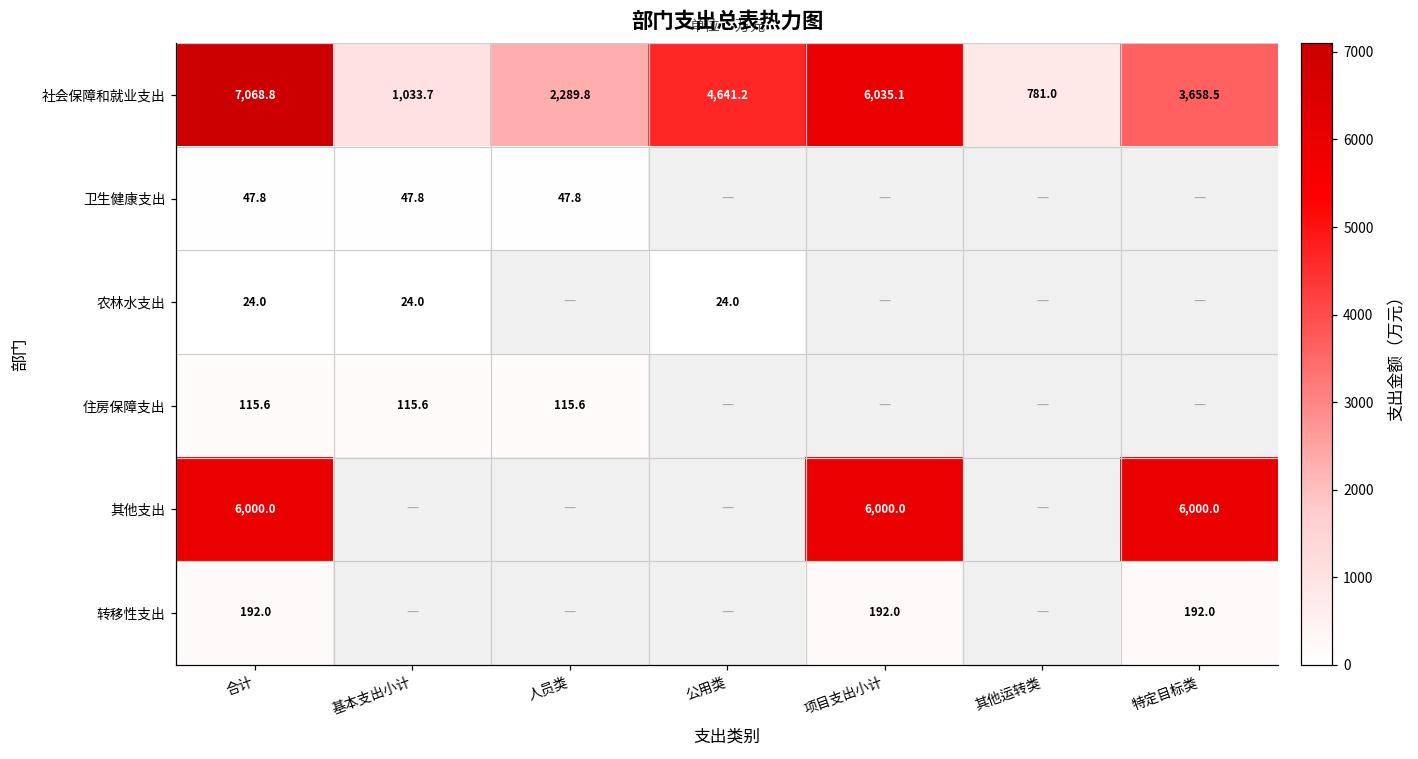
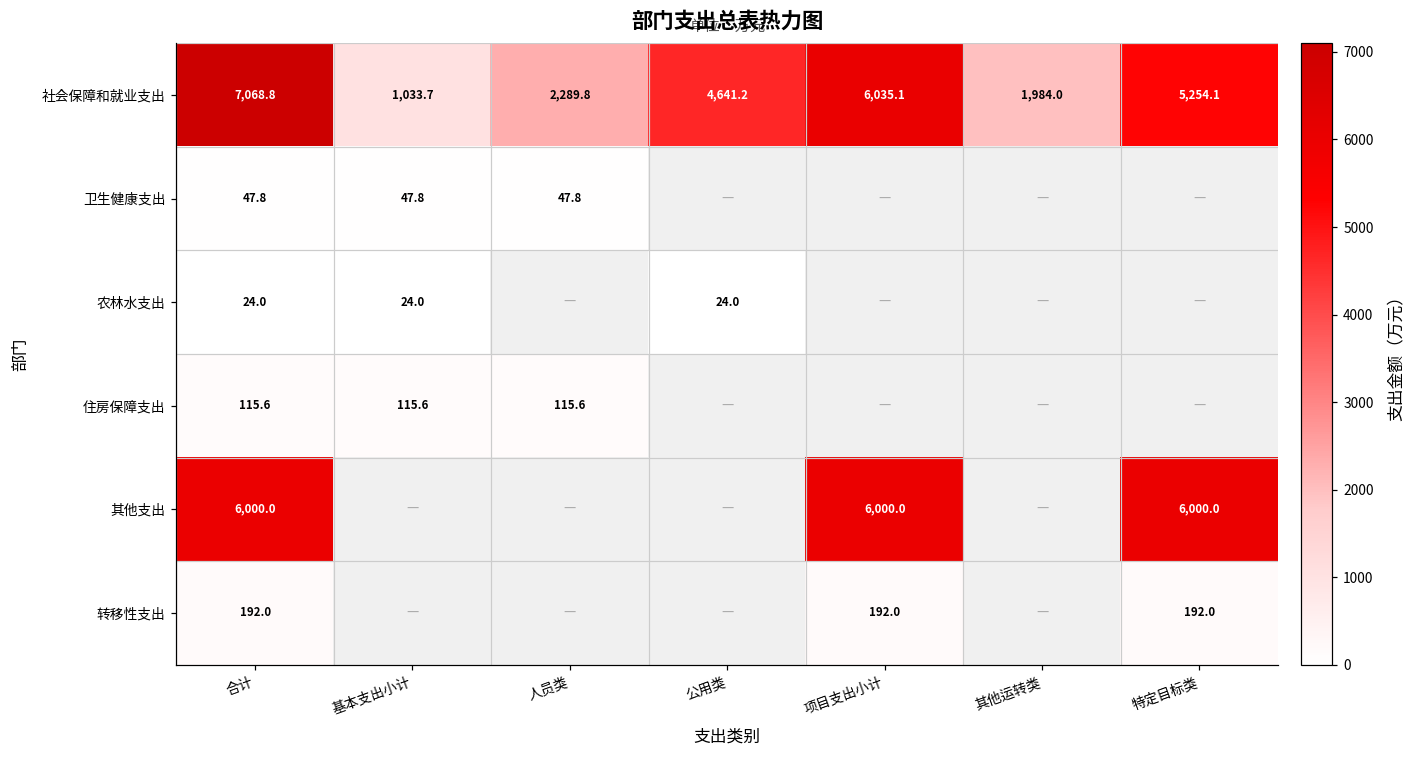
社会保障和就业支出, 其他运转类: 781.0 -> 1,984.0
社会保障和就业支出, 特定目标类: 3,658.5 -> 5,254.1
